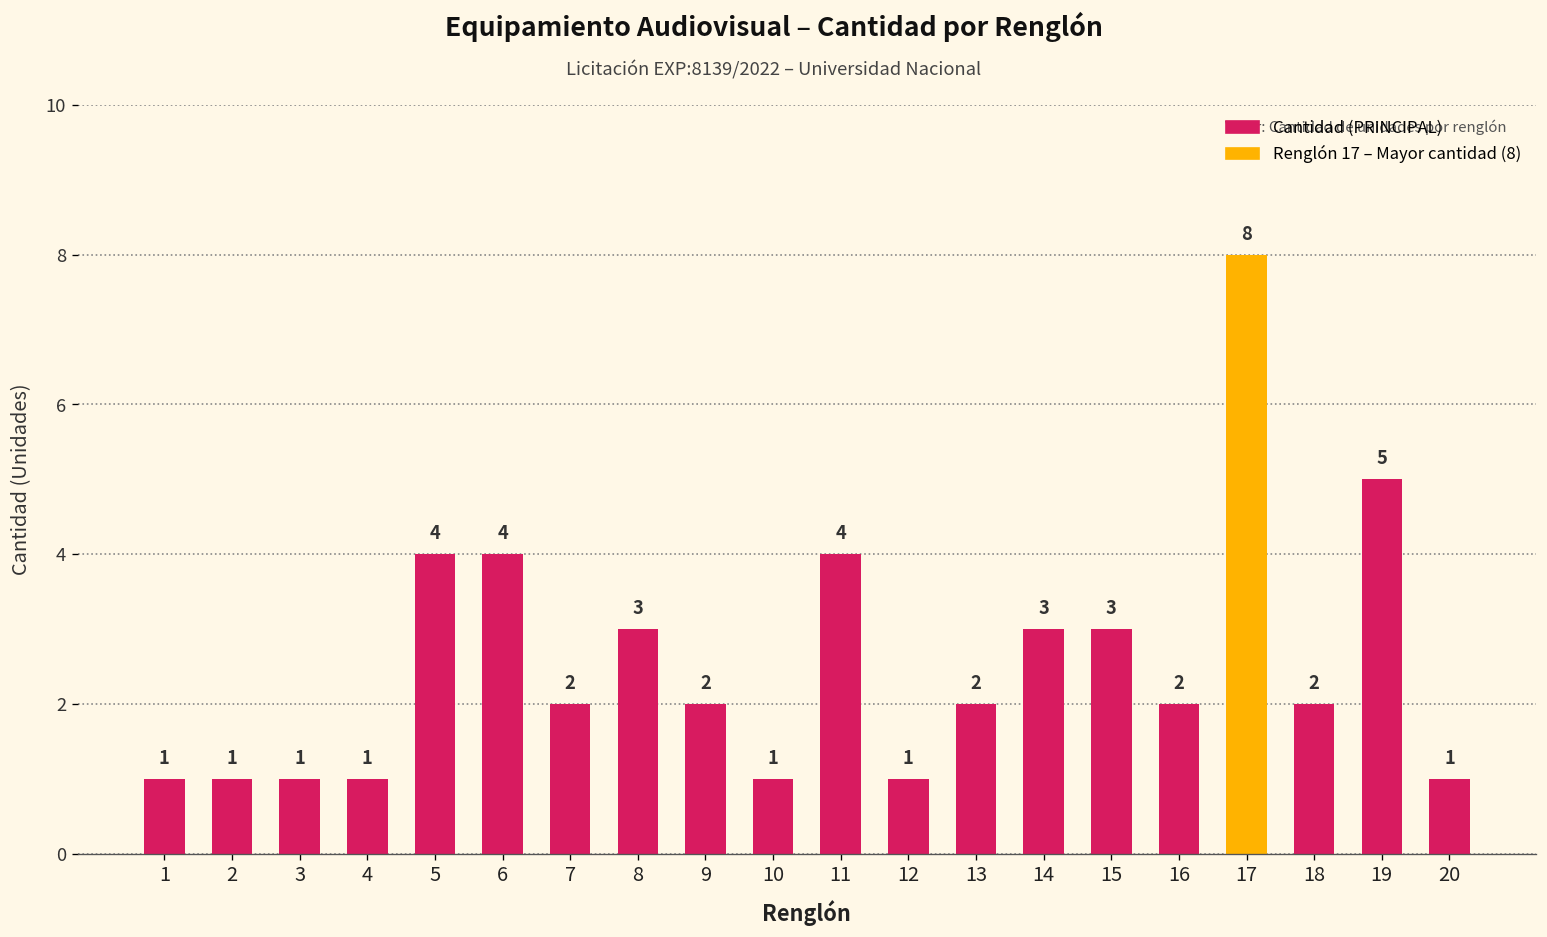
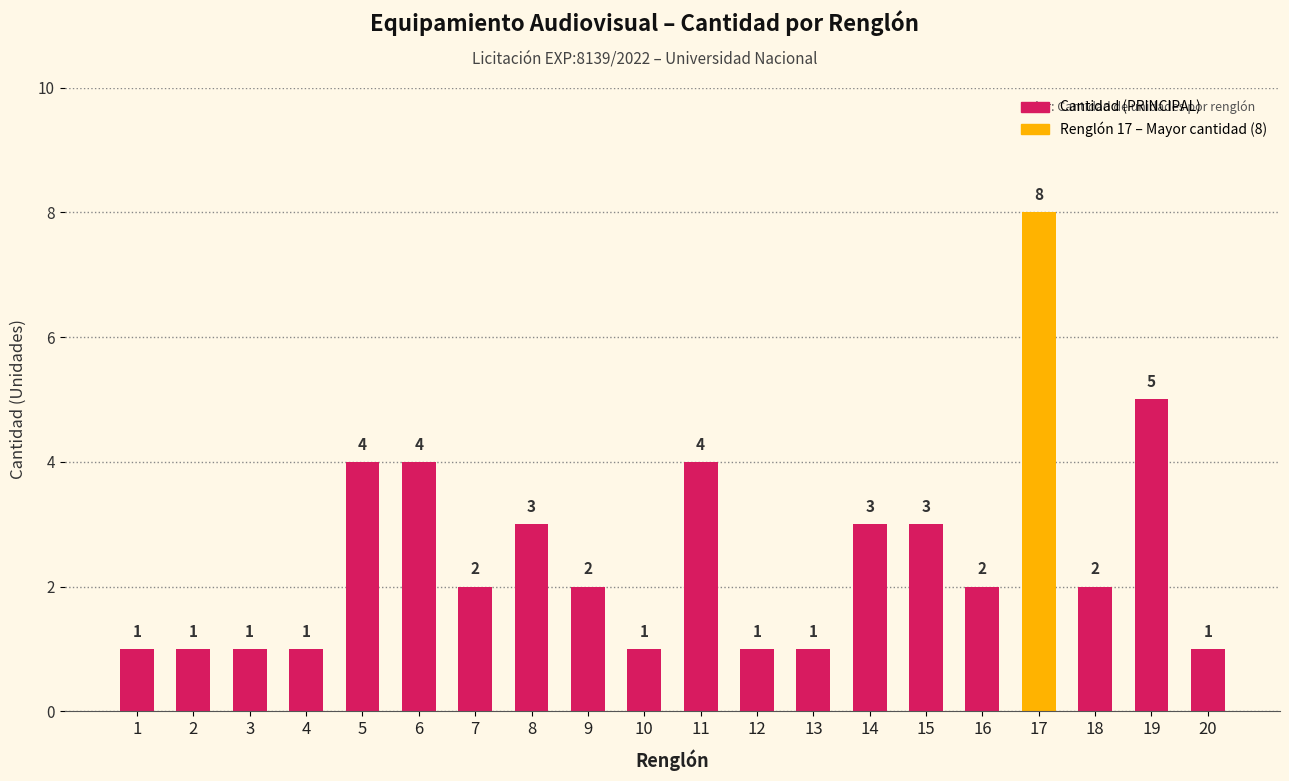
13: 2 -> 1
